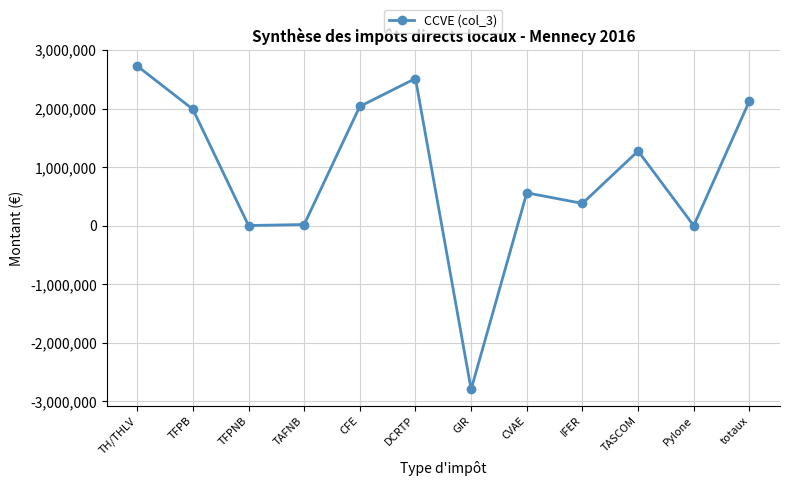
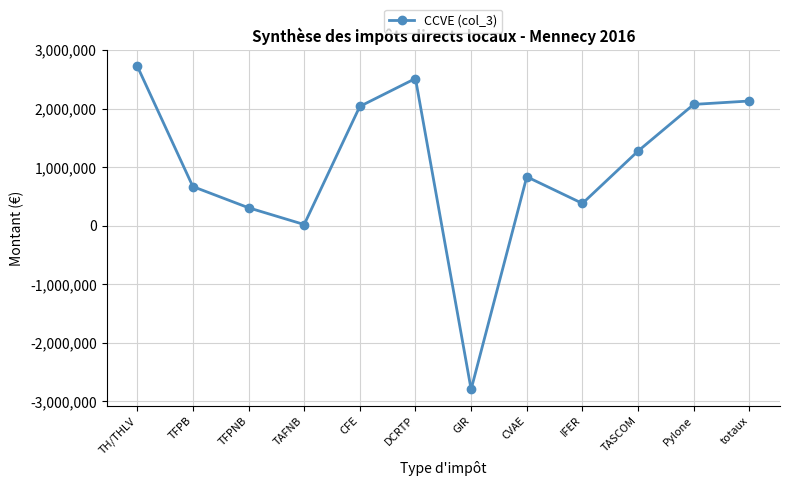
TFPB: 2,000,000 -> 700,000
TFPNB: 0 -> 300,000
CVAE: 600,000 -> 800,000
Pylone: 0 -> 2,100,000
